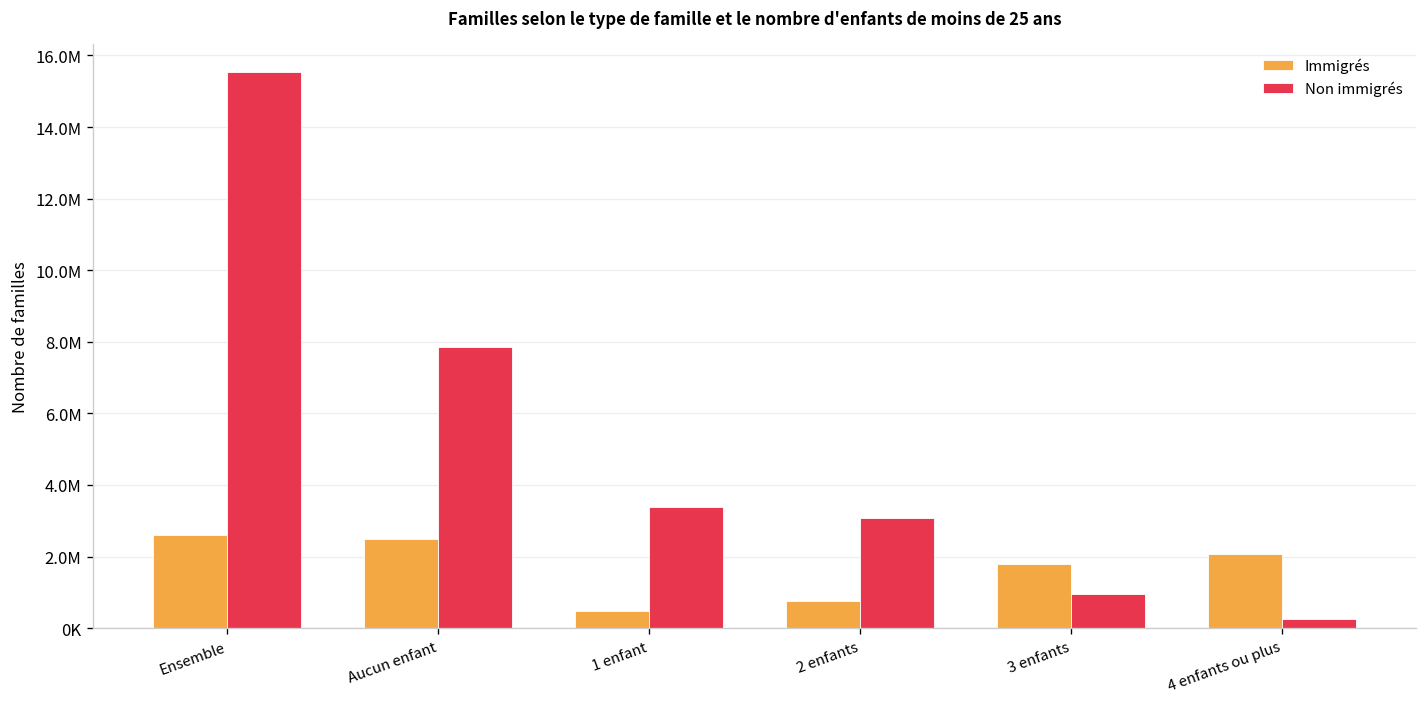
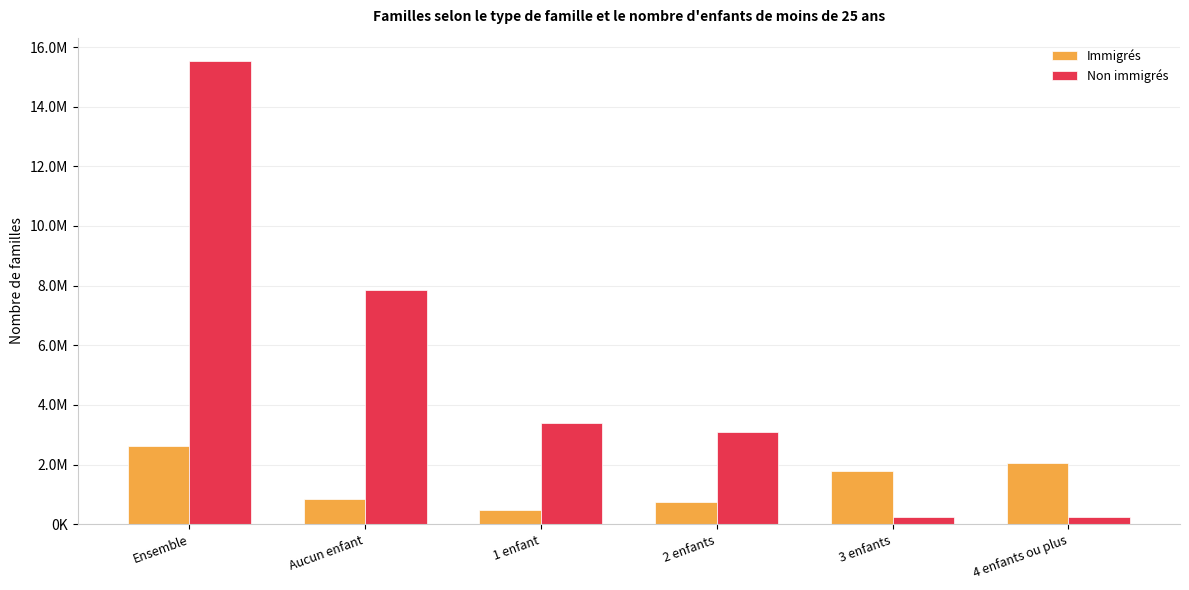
Immigrés, Aucun enfant: 2500000 -> 800000
Non immigrés, 3 enfants: 1000000 -> 200000
